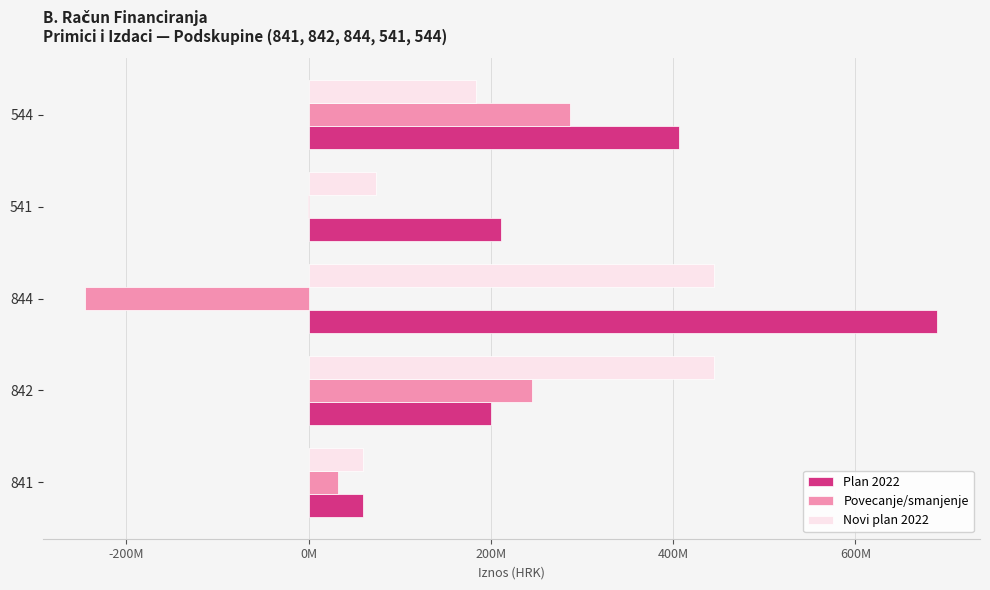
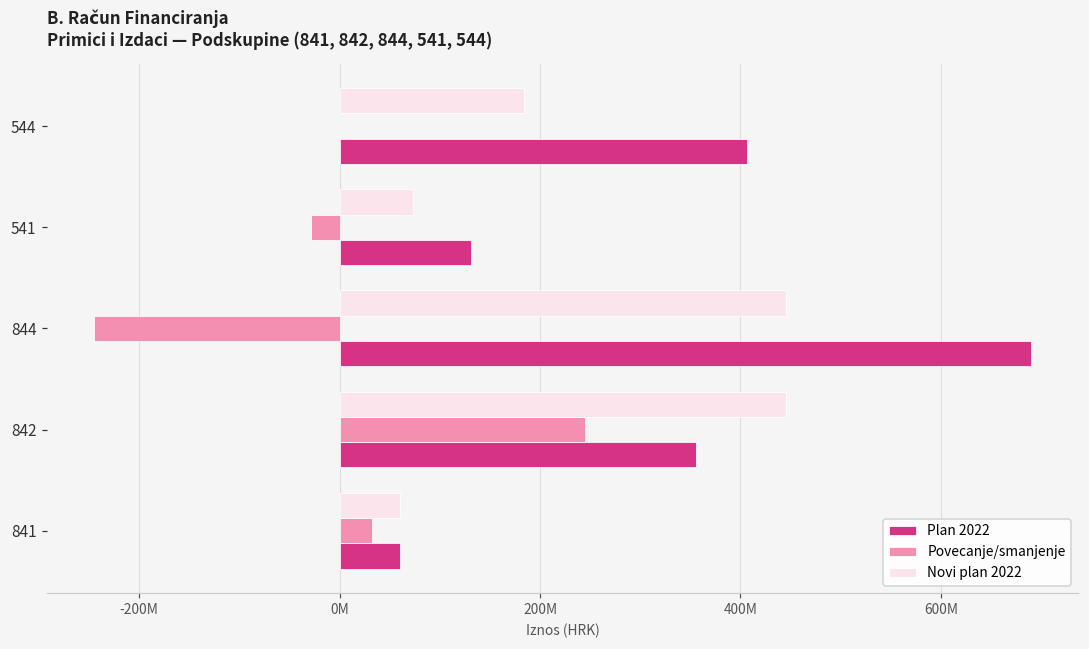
Povecanje/smanjenje, 544: 290000000 -> 0
Povecanje/smanjenje, 541: 0 -> -30000000
Plan 2022, 541: 210000000 -> 130000000
Plan 2022, 842: 200000000 -> 360000000
